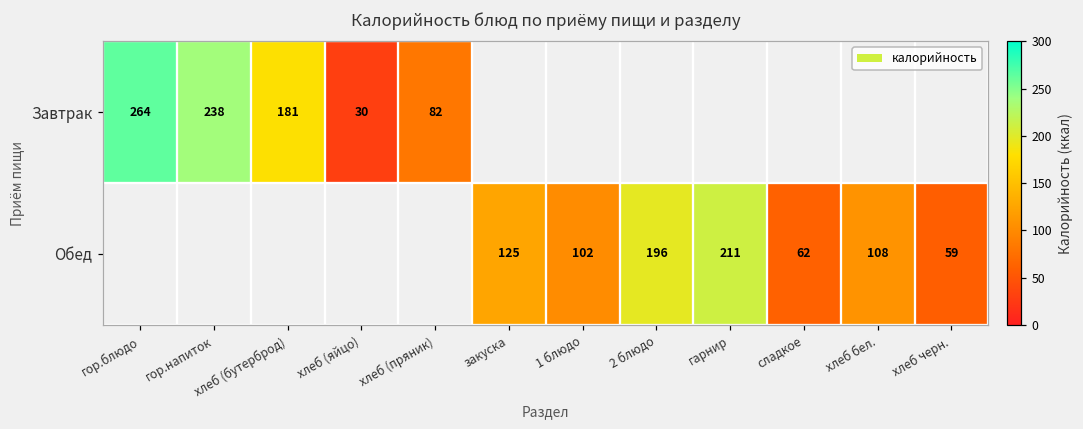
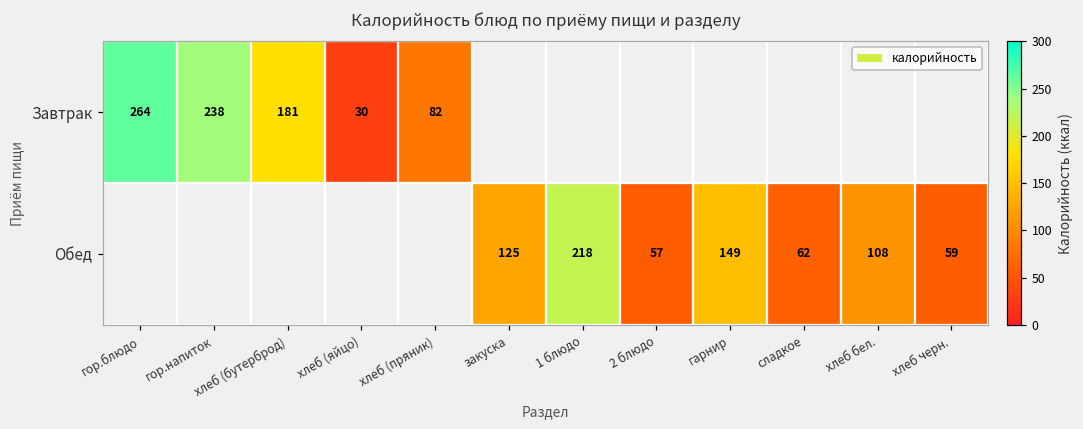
Обед, 1 блюдо: 102 -> 218
Обед, 2 блюдо: 196 -> 57
Обед, гарнир: 211 -> 149
